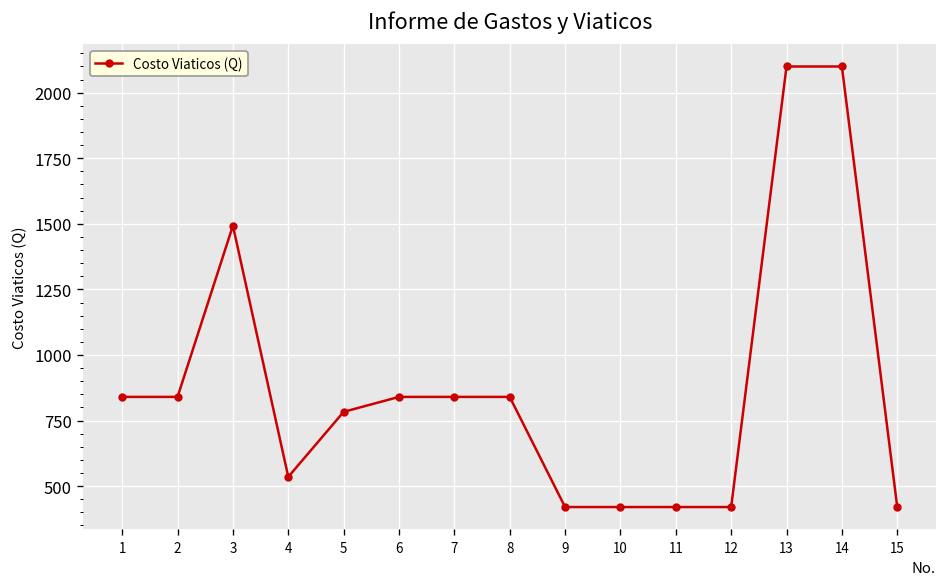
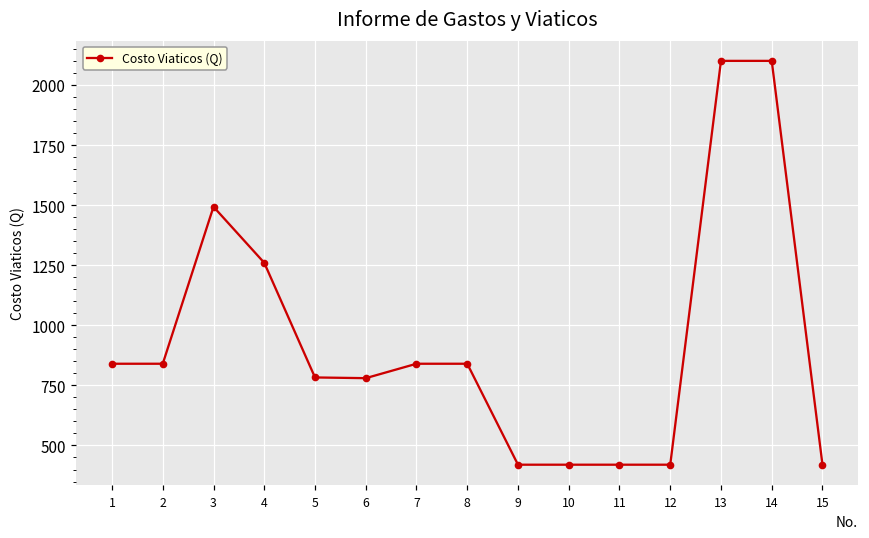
4: 540 -> 1260
6: 840 -> 780
